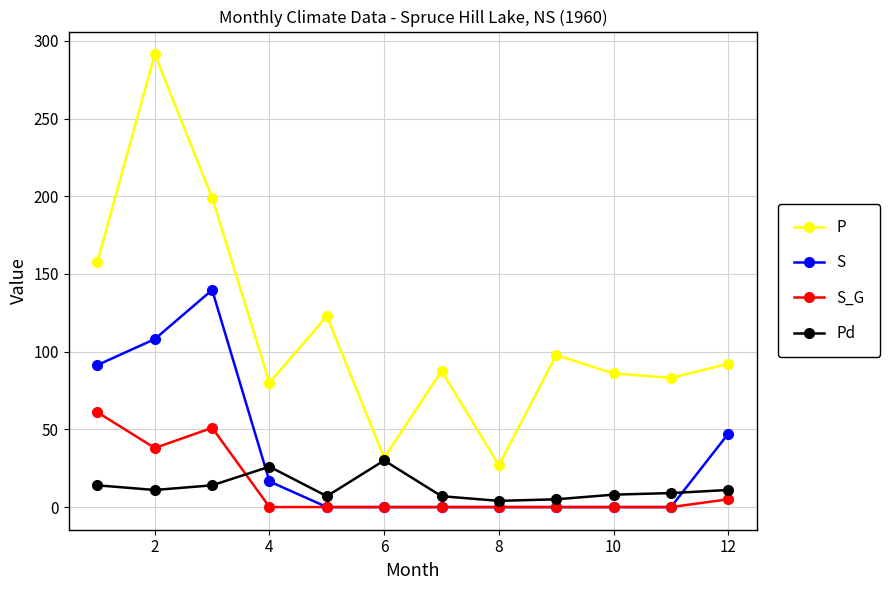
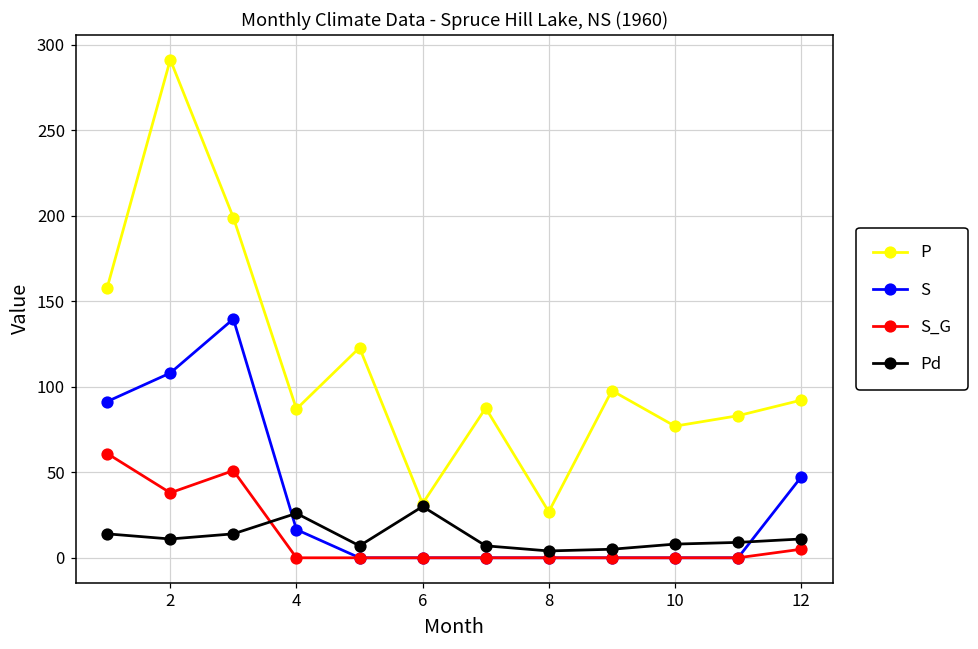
P, 4: 80 -> 87
P, 10: 86 -> 77
